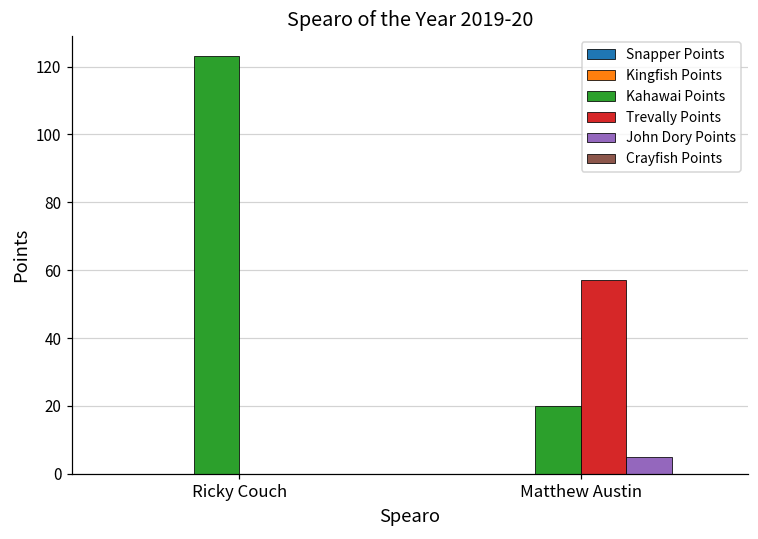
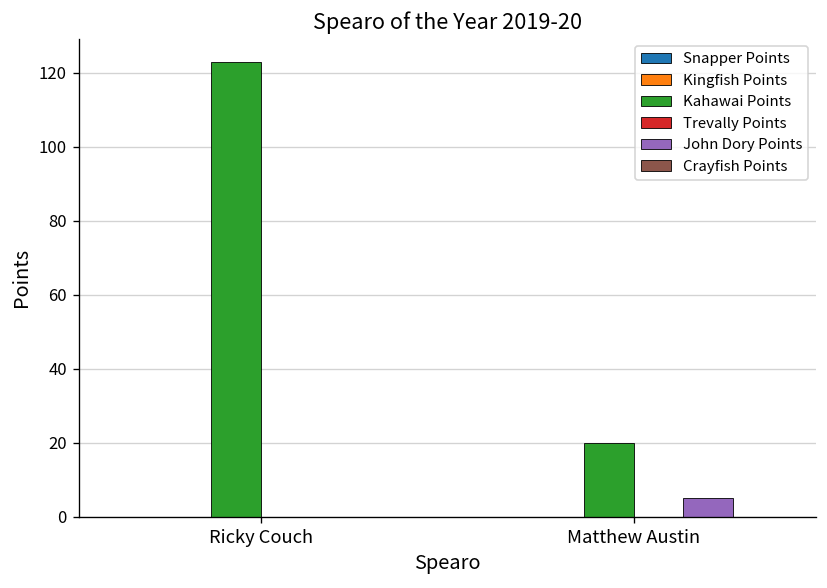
Trevally Points, Matthew Austin: 57 -> 0
